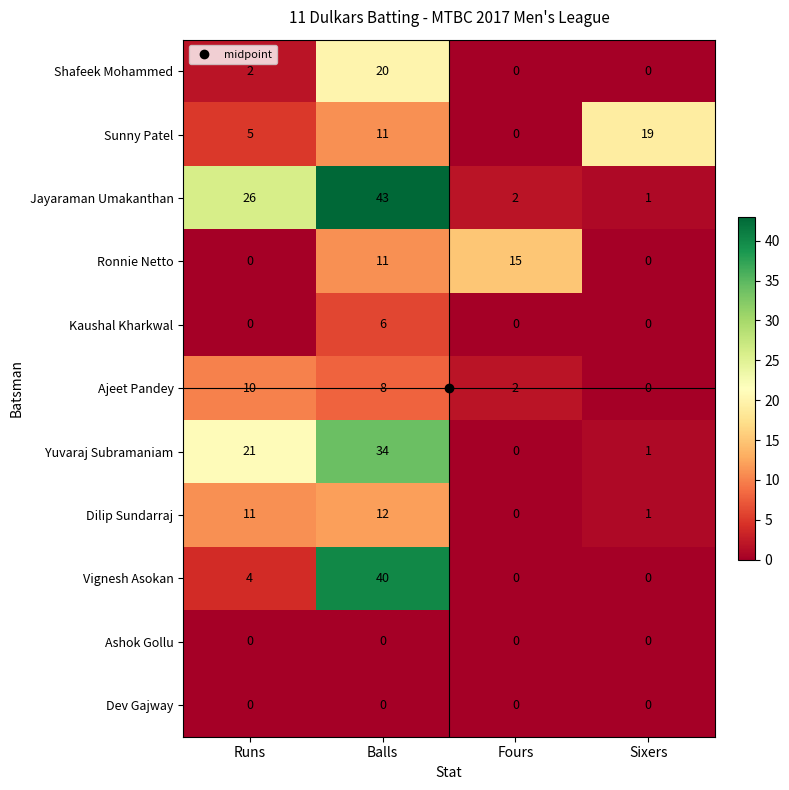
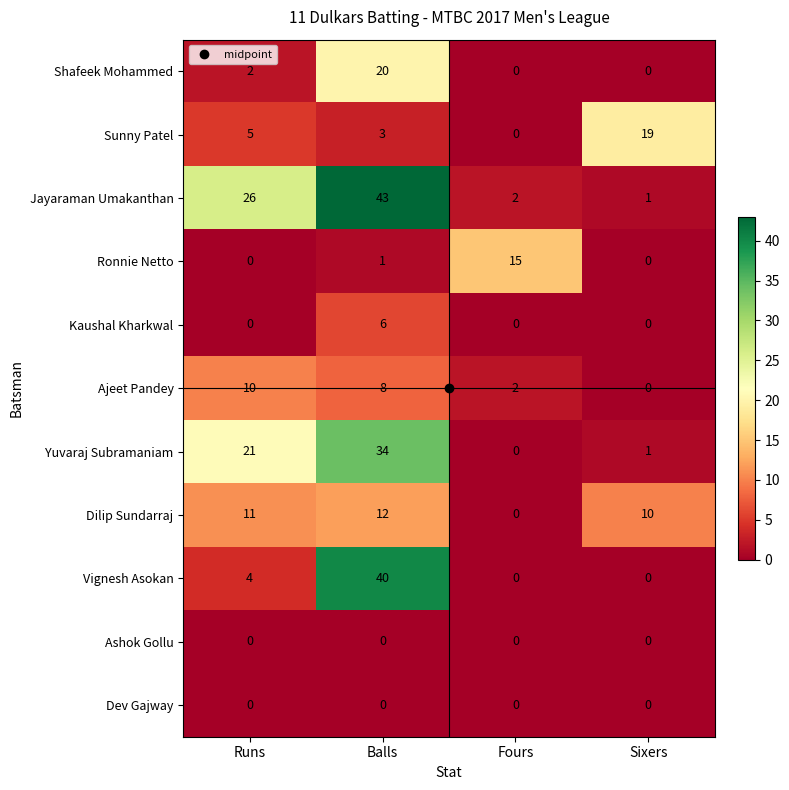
Sunny Patel, Balls: 11 -> 3
Ronnie Netto, Balls: 11 -> 1
Dilip Sundarraj, Sixers: 1 -> 10
